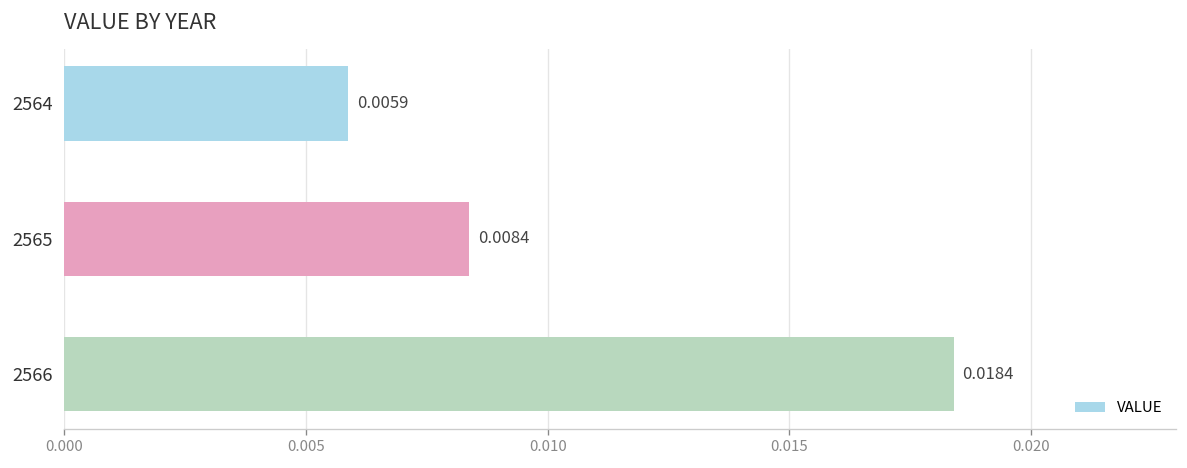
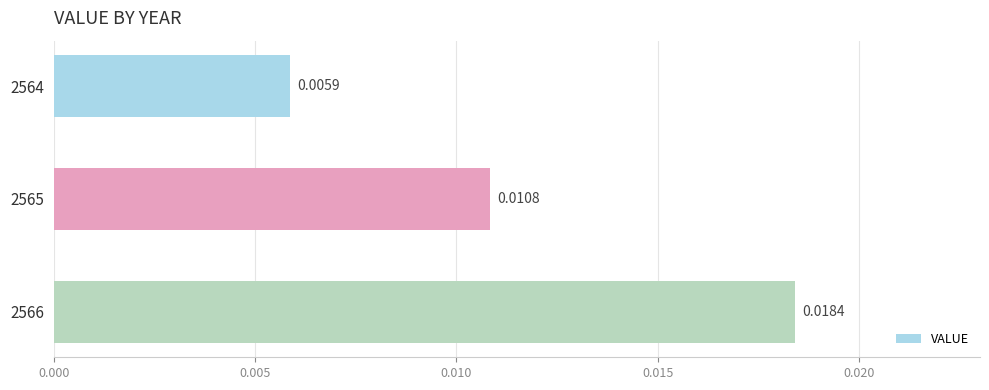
2565: 0.0084 -> 0.0108
